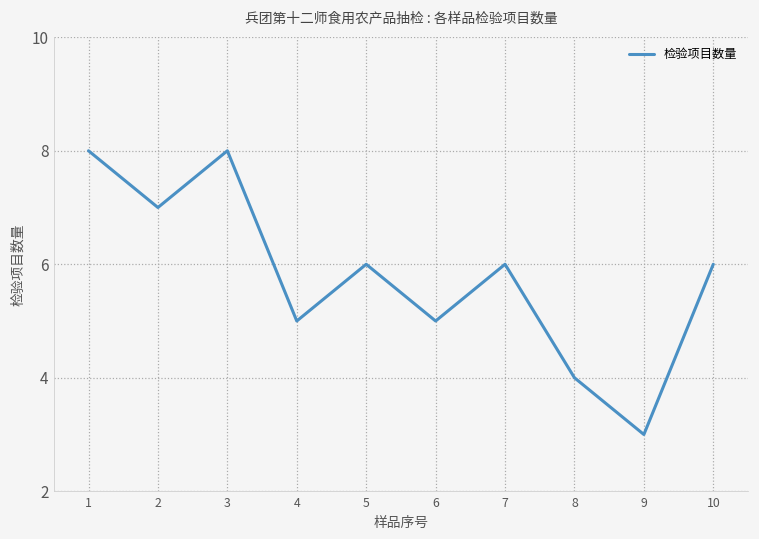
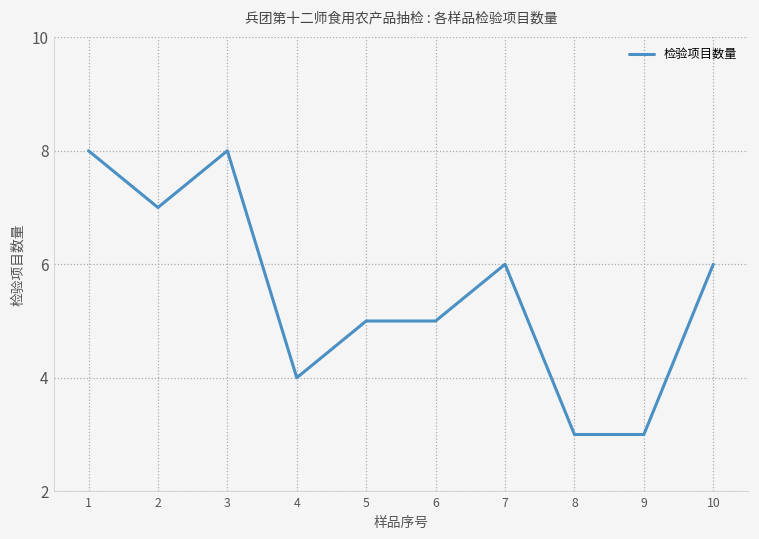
4: 5 -> 4
5: 6 -> 5
8: 4 -> 3
